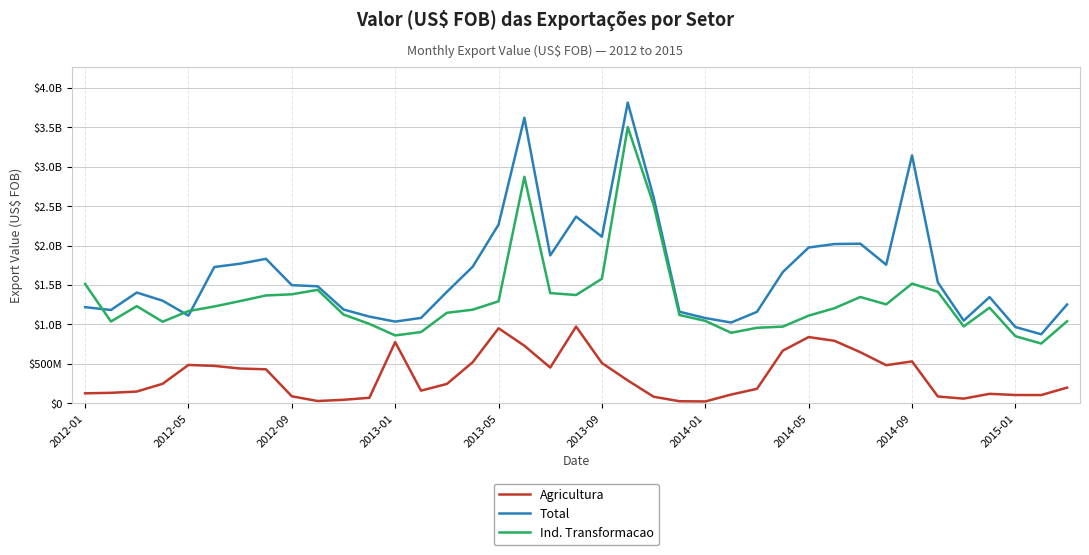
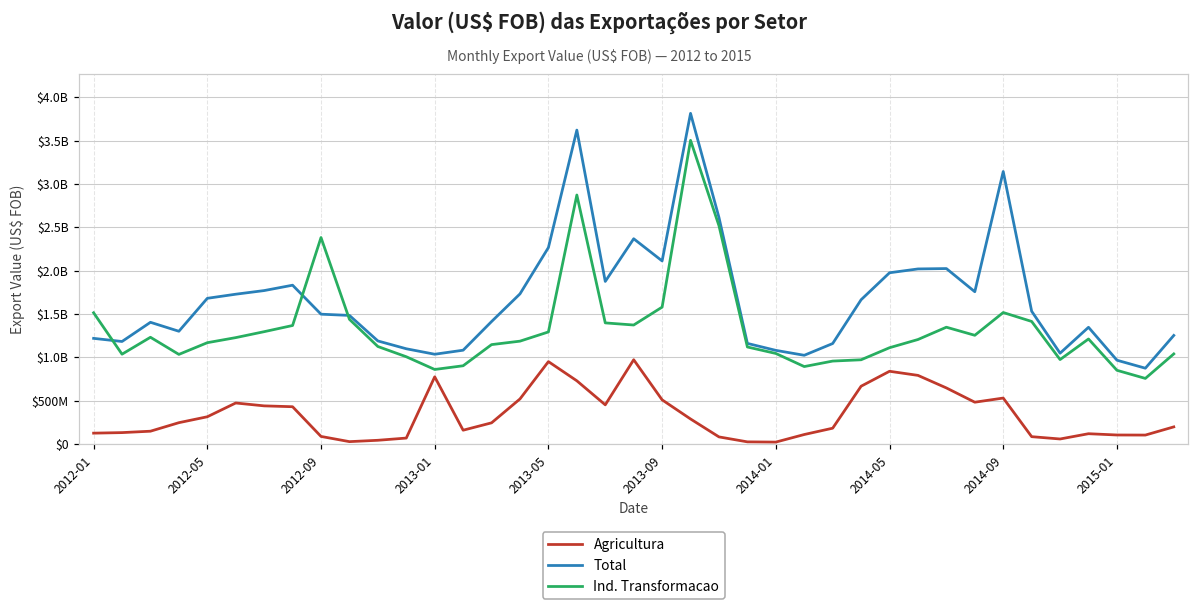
Agricultura, 2012-05: $500000000 -> $300000000
Total, 2012-05: $1100000000 -> $1700000000
Ind. Transformacao, 2012-09: $1400000000 -> $2400000000
